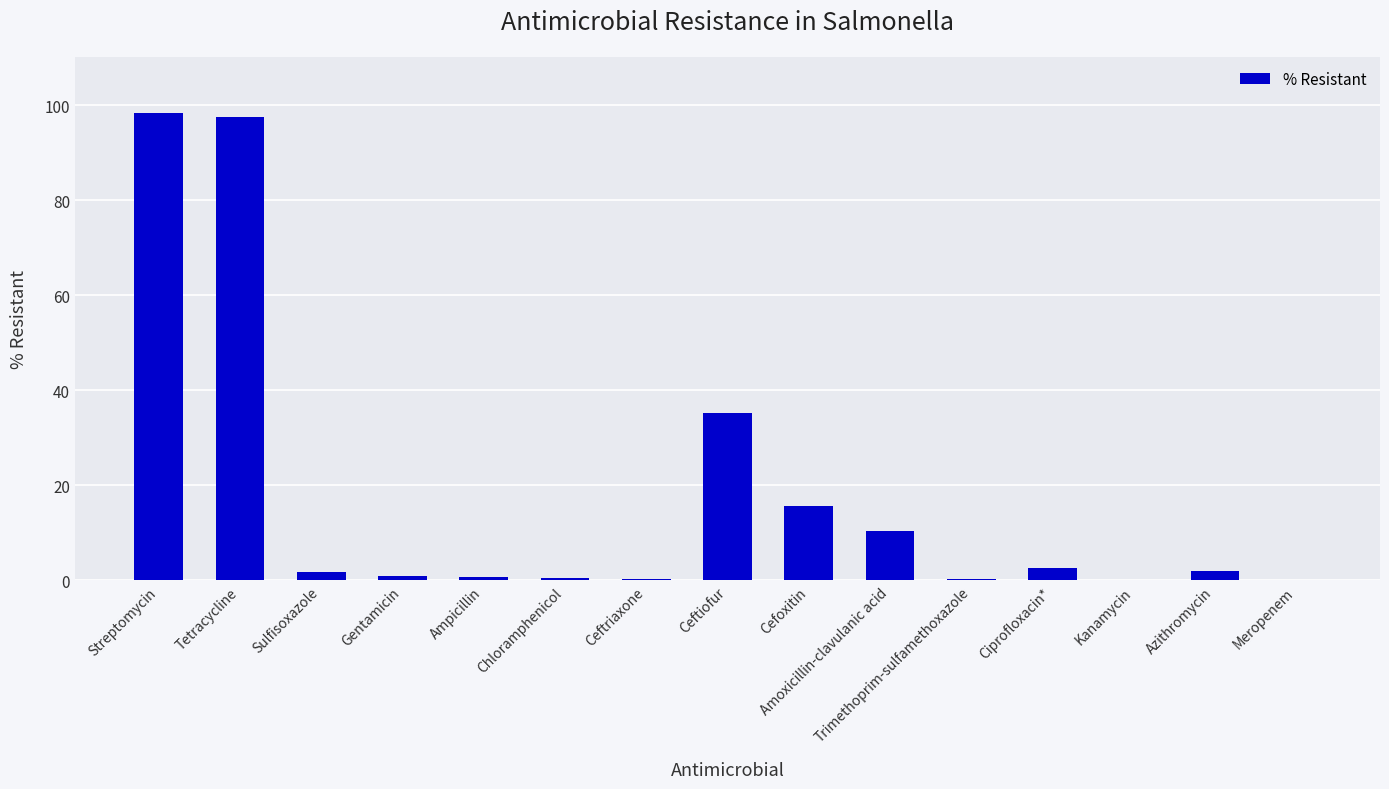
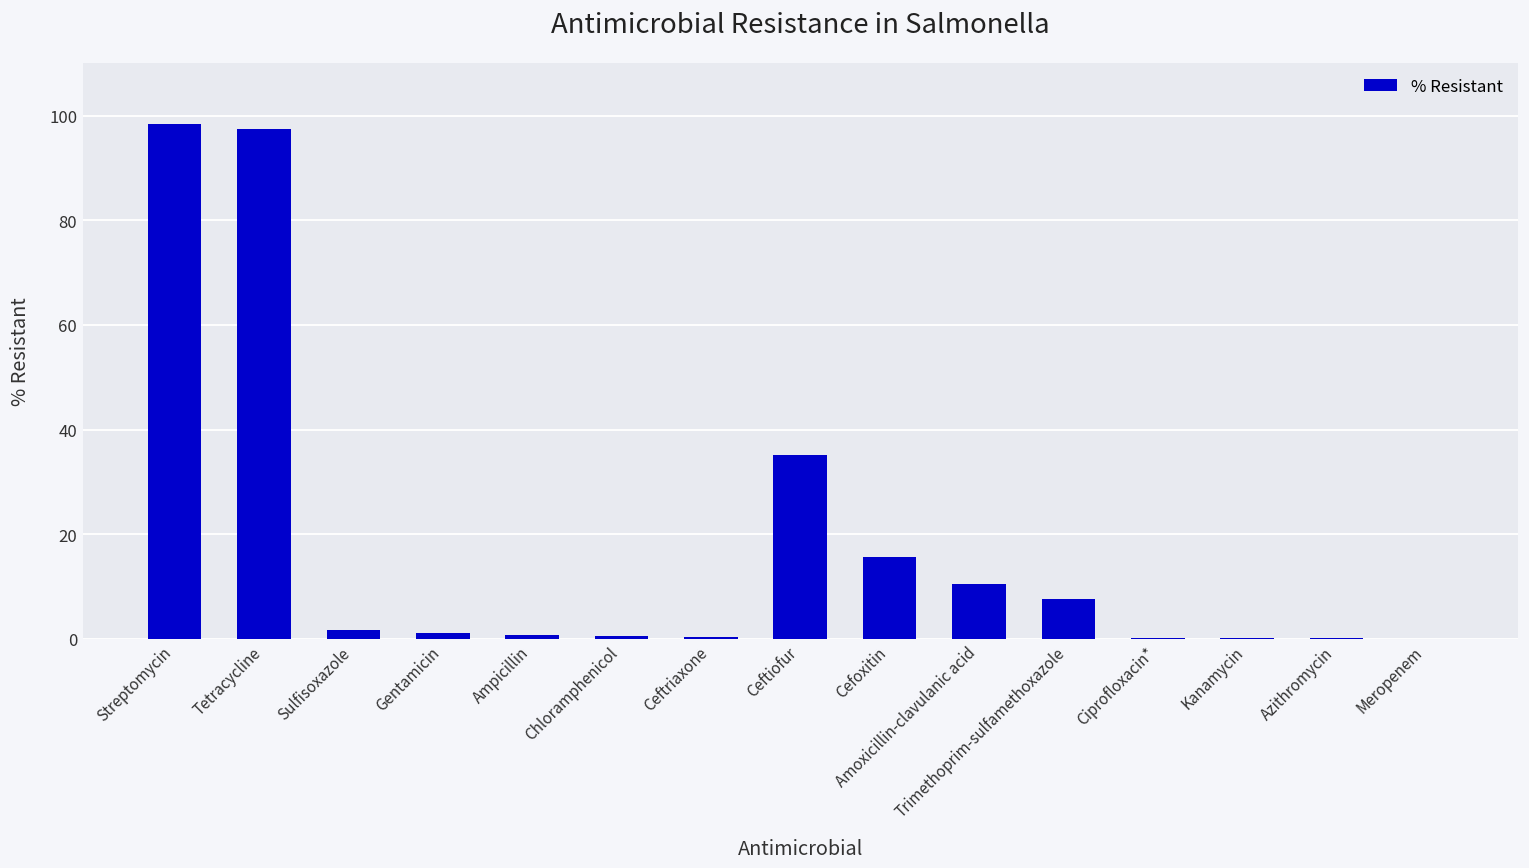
Trimethoprim-sulfamethoxazole: 0 -> 8
Ciprofloxacin*: 3 -> 0
Azithromycin: 2 -> 0
